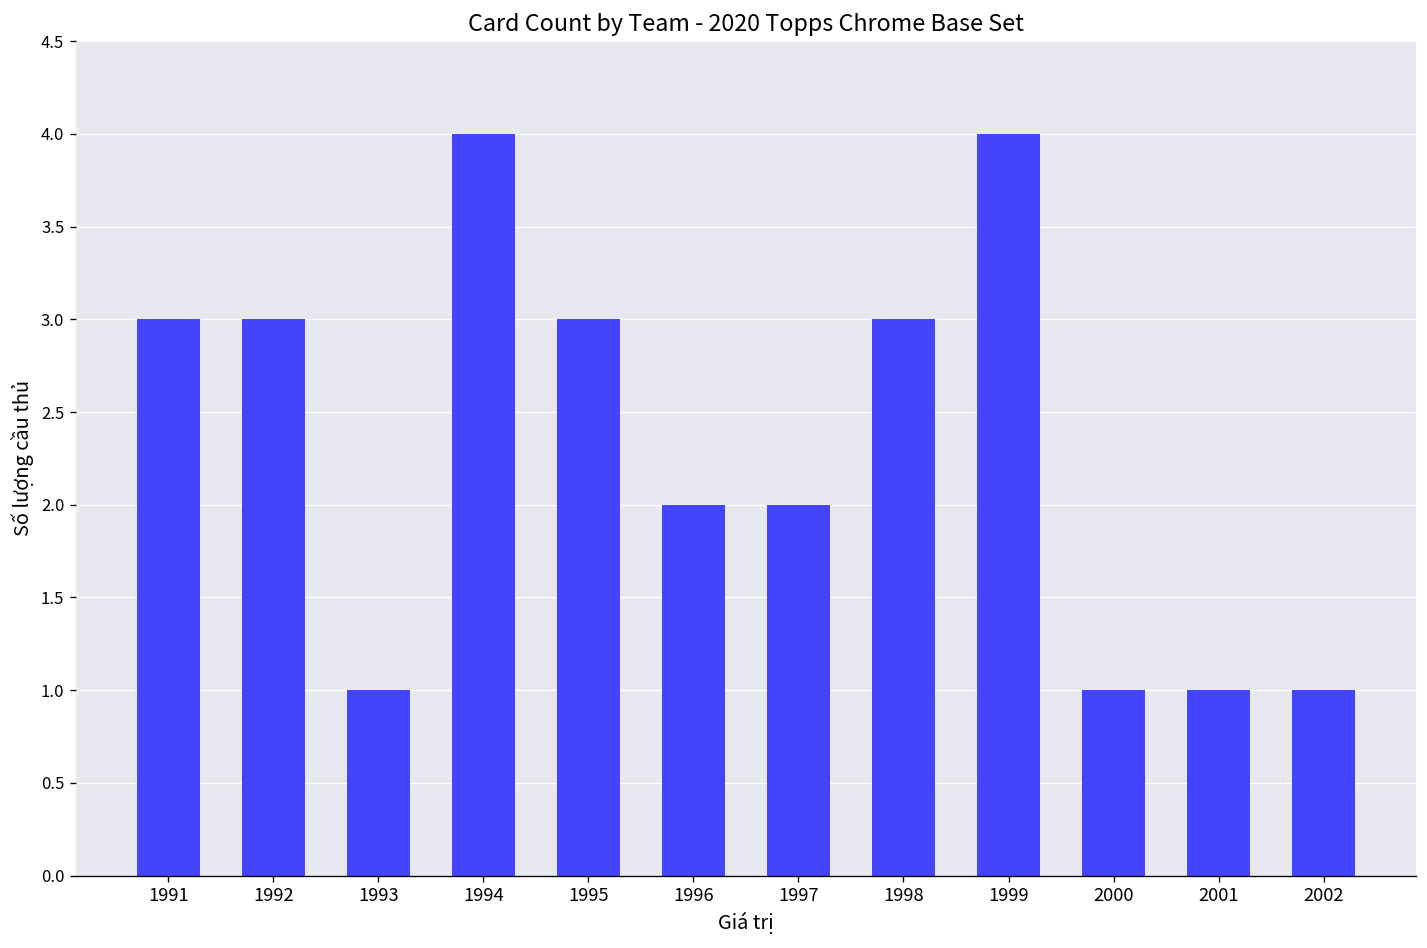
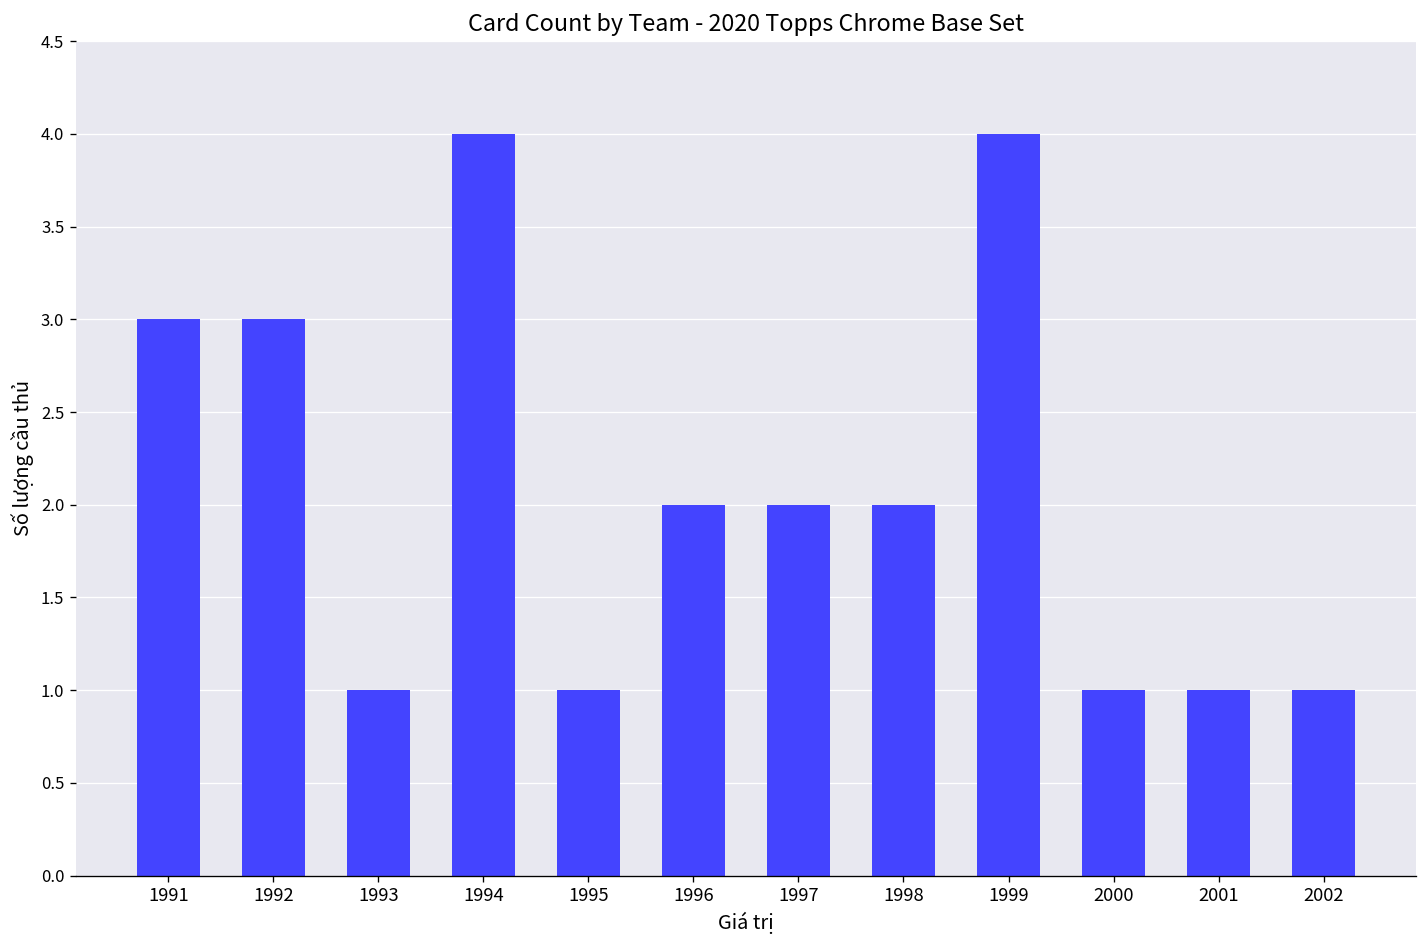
1995: 3 -> 1
1998: 3 -> 2
